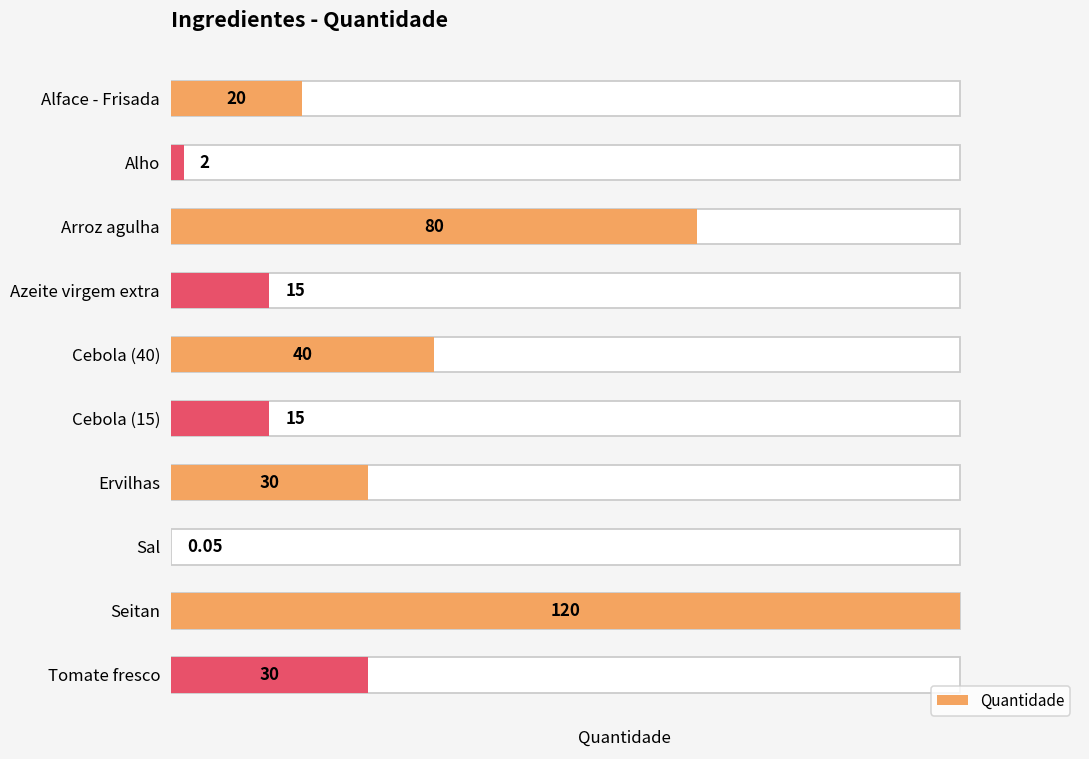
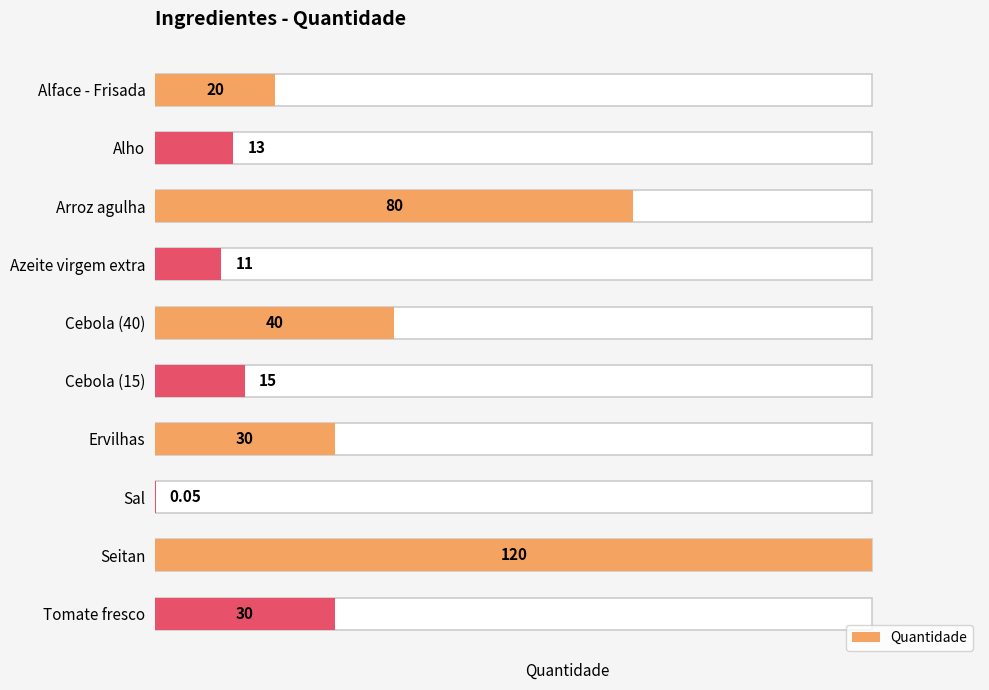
Quantidade, Alho: 2 -> 13
Quantidade, Azeite virgem extra: 15 -> 11
